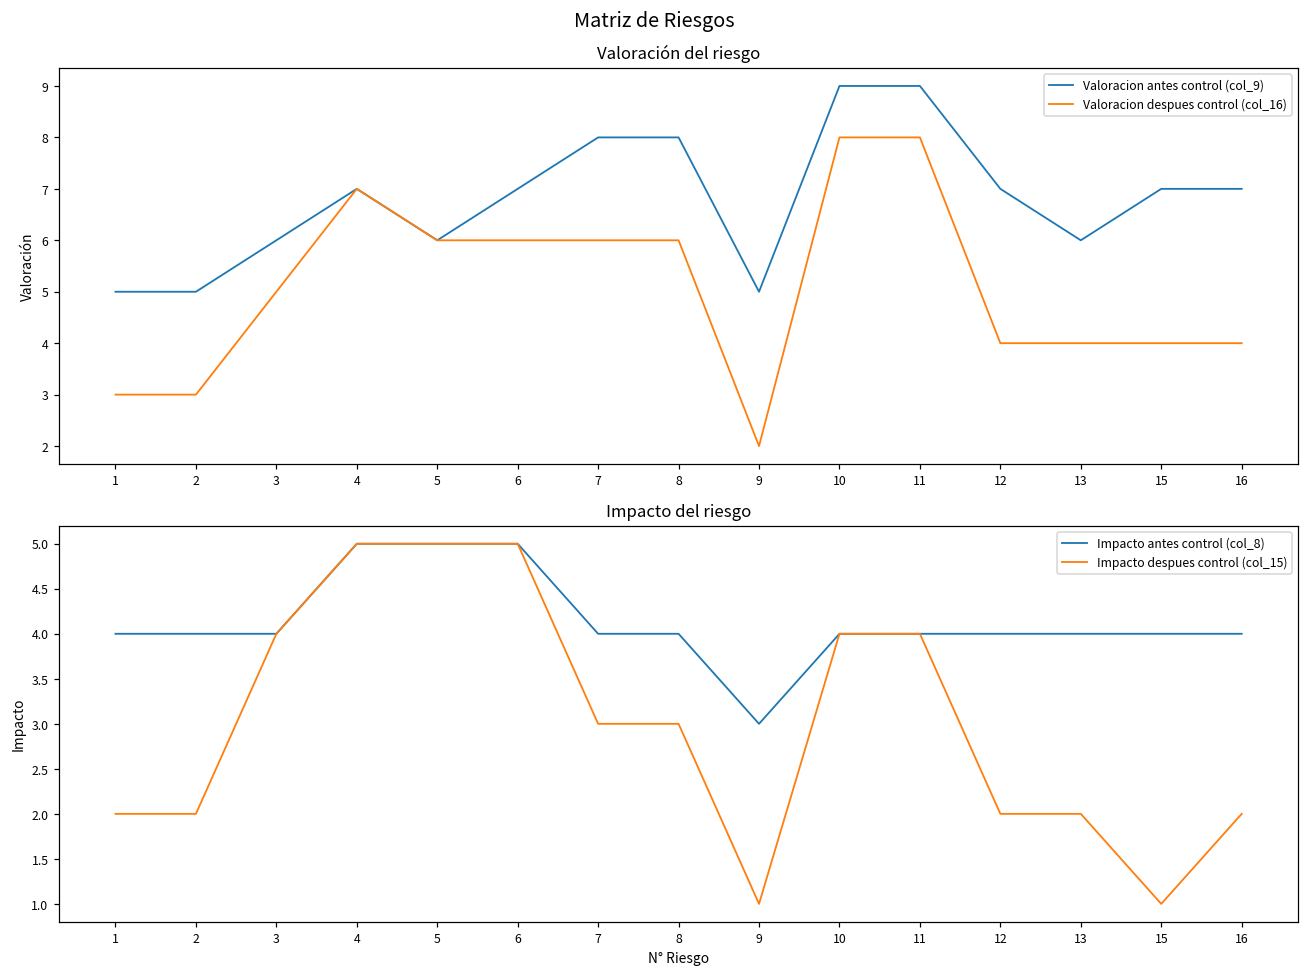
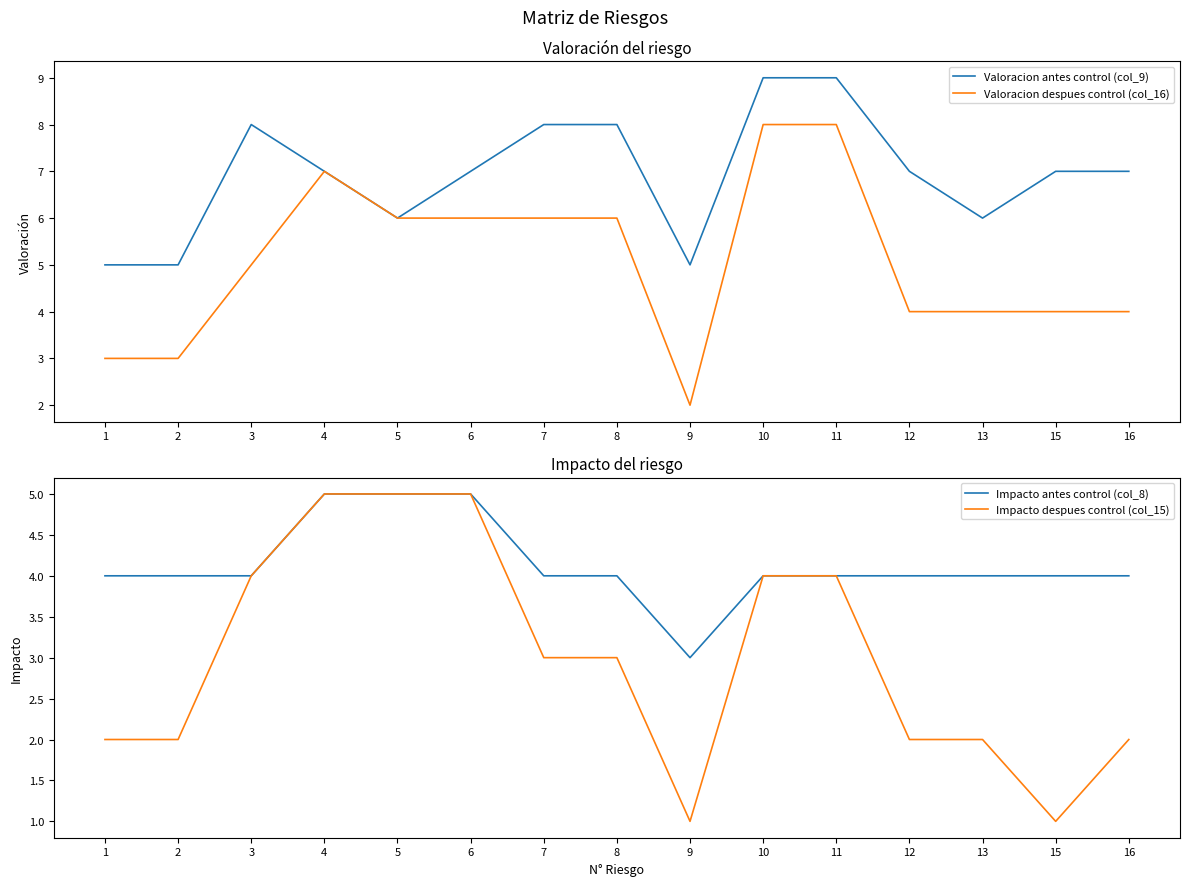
Valoración del riesgo, Valoracion antes control (col_9), 3: 6 -> 8
